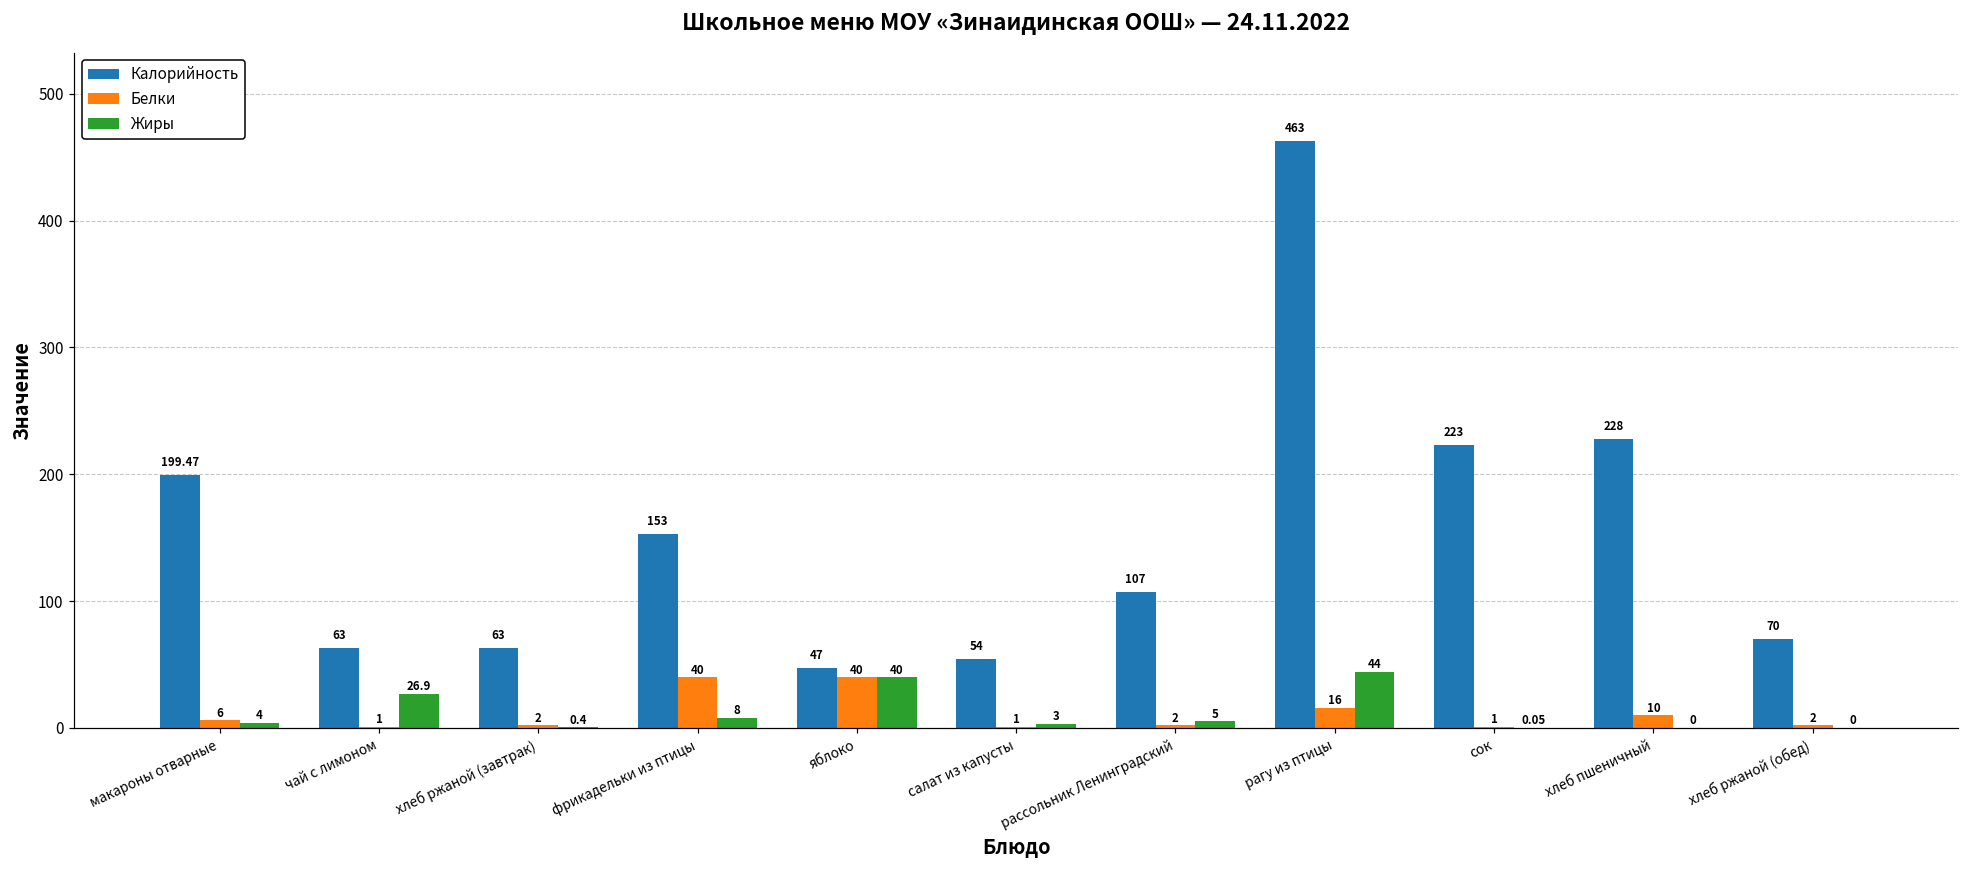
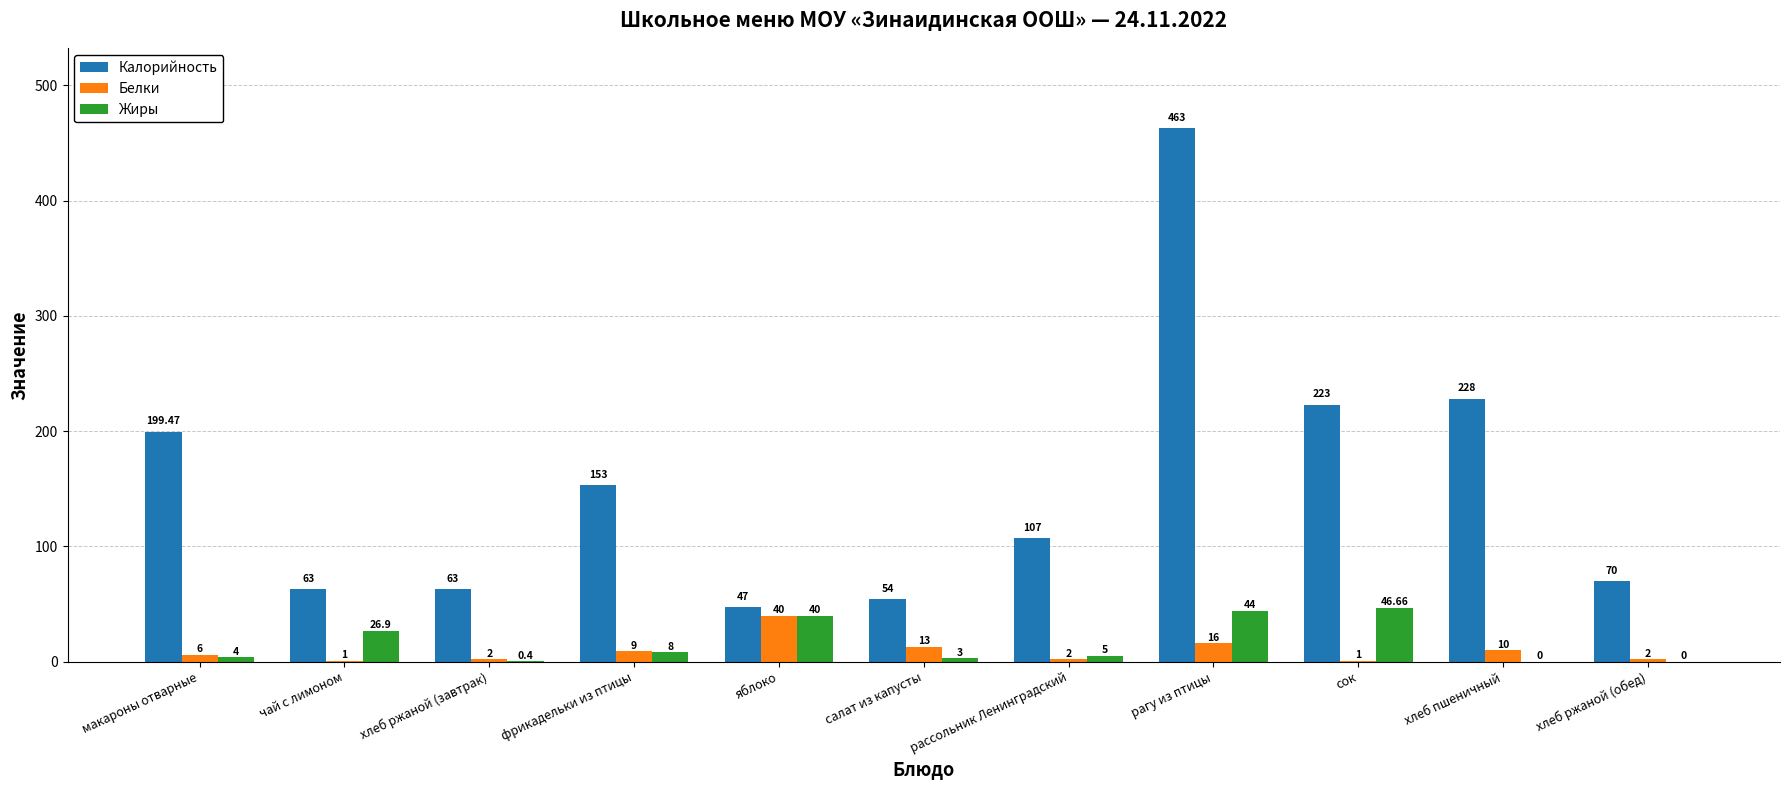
Белки, фрикадельки из птицы: 40 -> 9
Белки, салат из капусты: 1 -> 13
Жиры, сок: 0.05 -> 46.66
